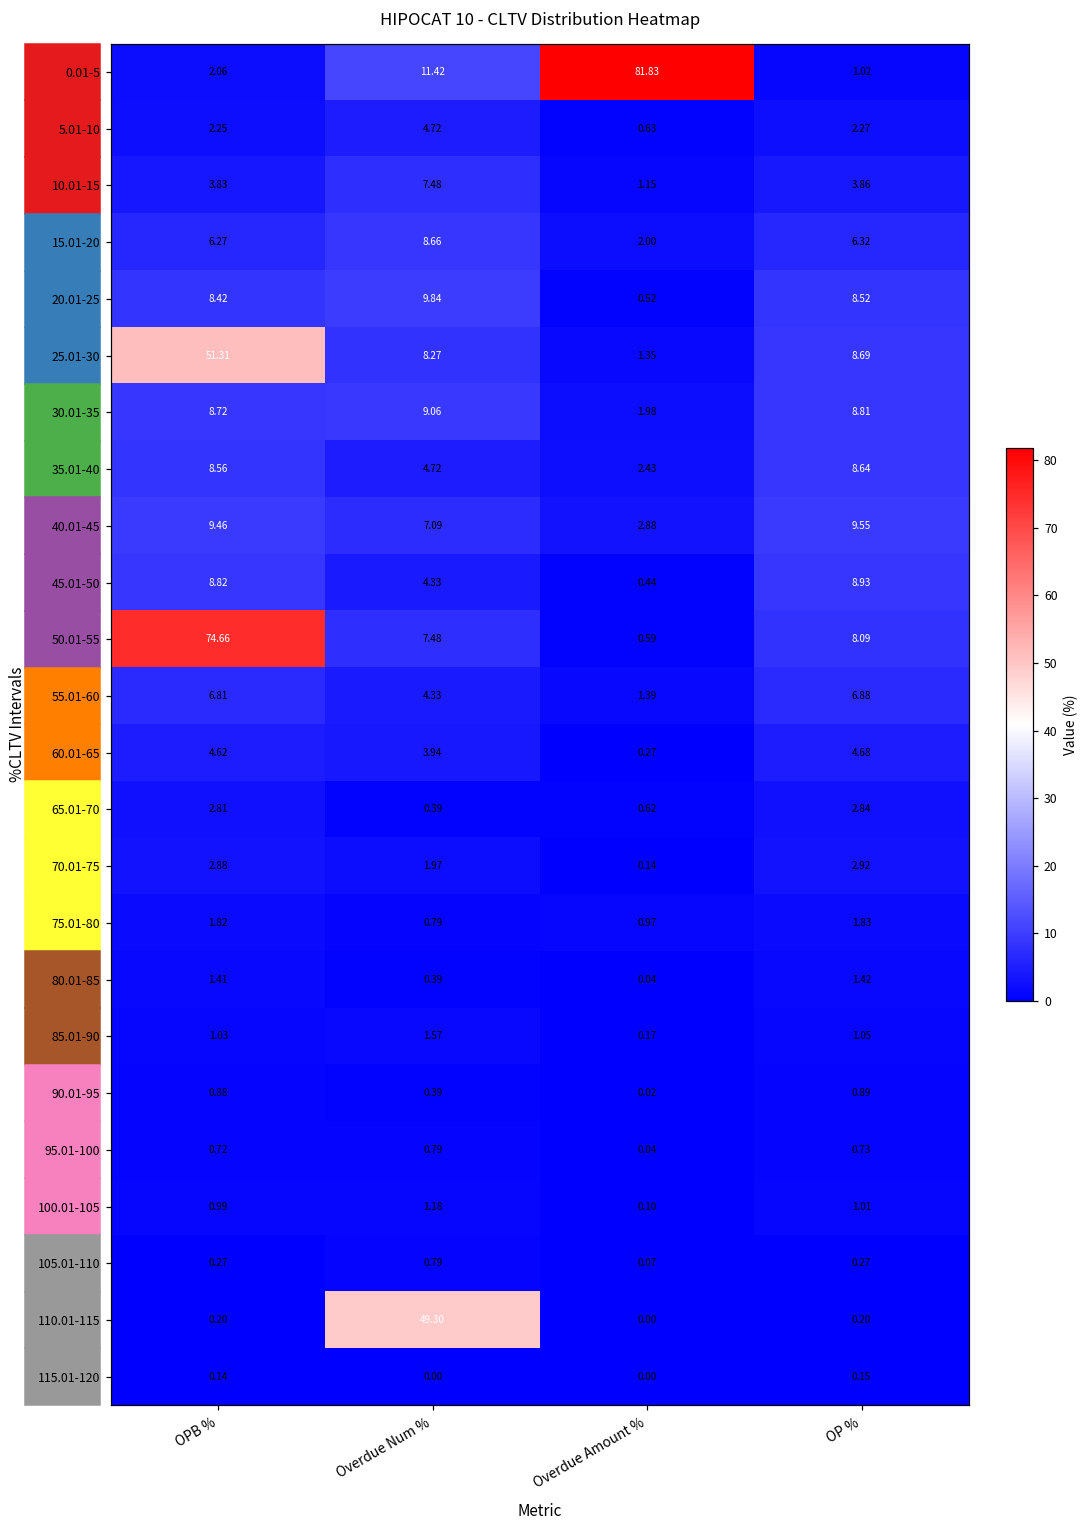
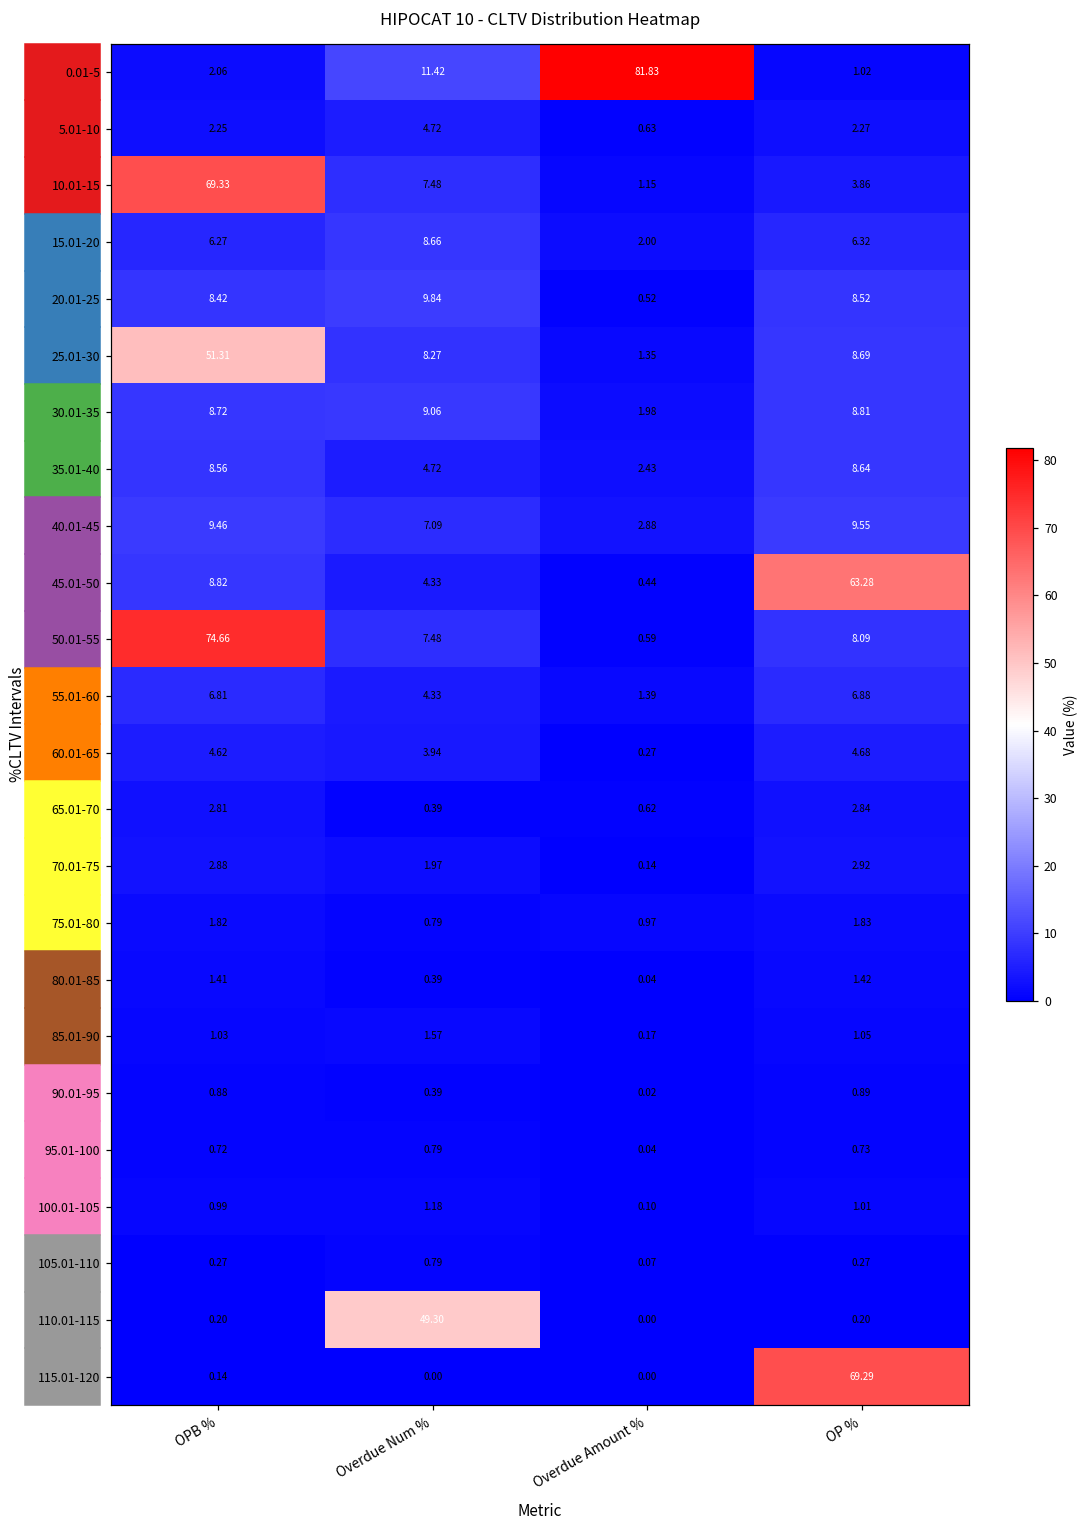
10.01-15, OPB %: 3.83 -> 69.33
45.01-50, OP %: 8.93 -> 63.28
115.01-120, OP %: 0.15 -> 69.29
